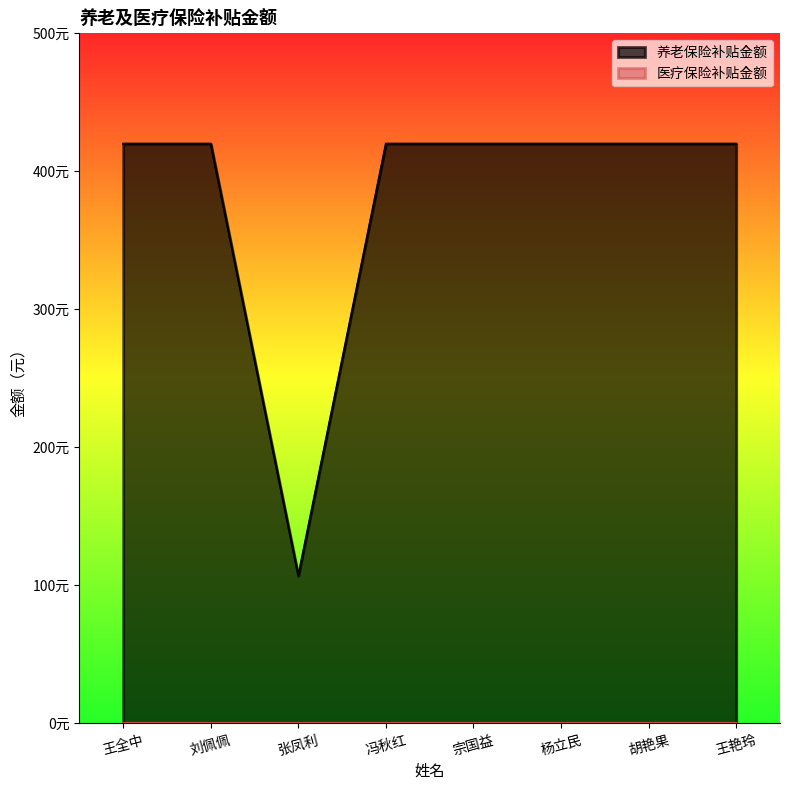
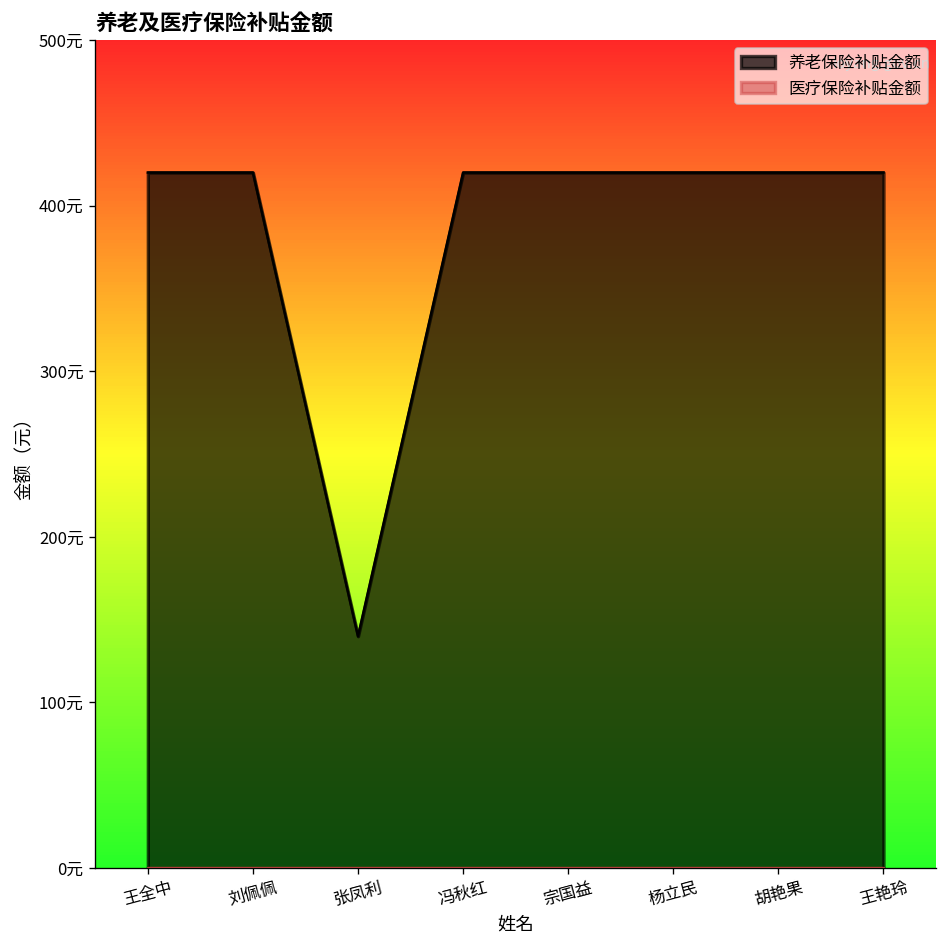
养老保险补贴金额, 张凤利: 107元 -> 140元
